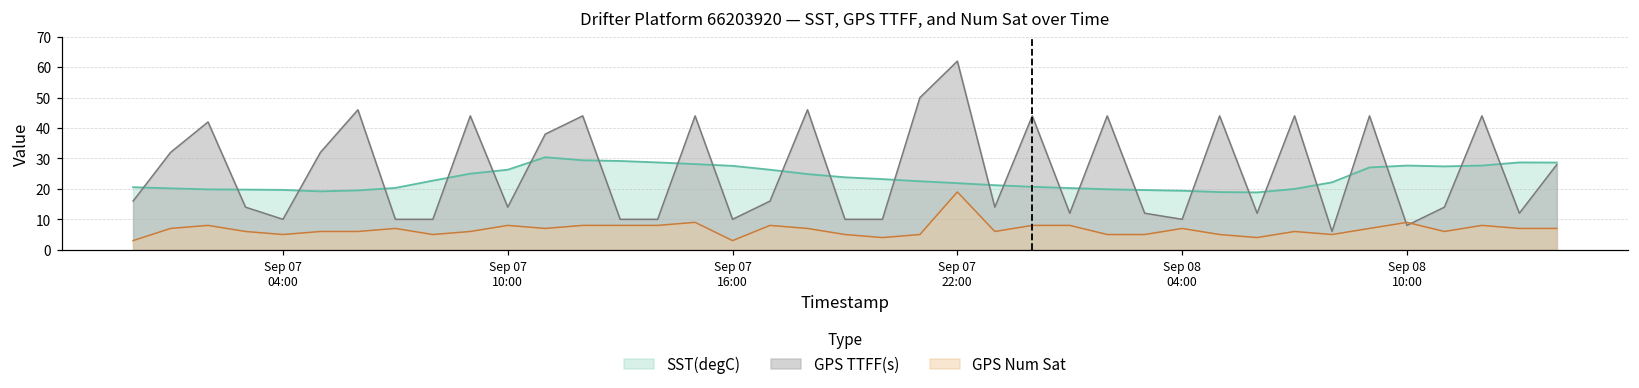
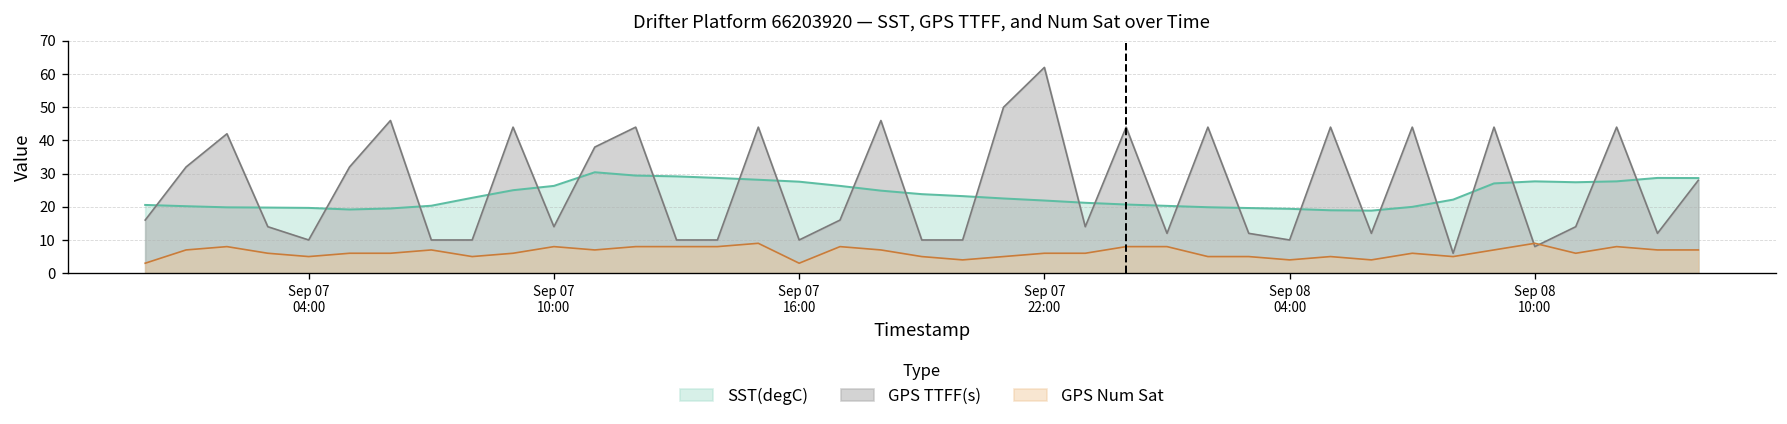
GPS Num Sat, Sep 07 22:00: 19 -> 6
GPS Num Sat, Sep 08 04:00: 7 -> 4
